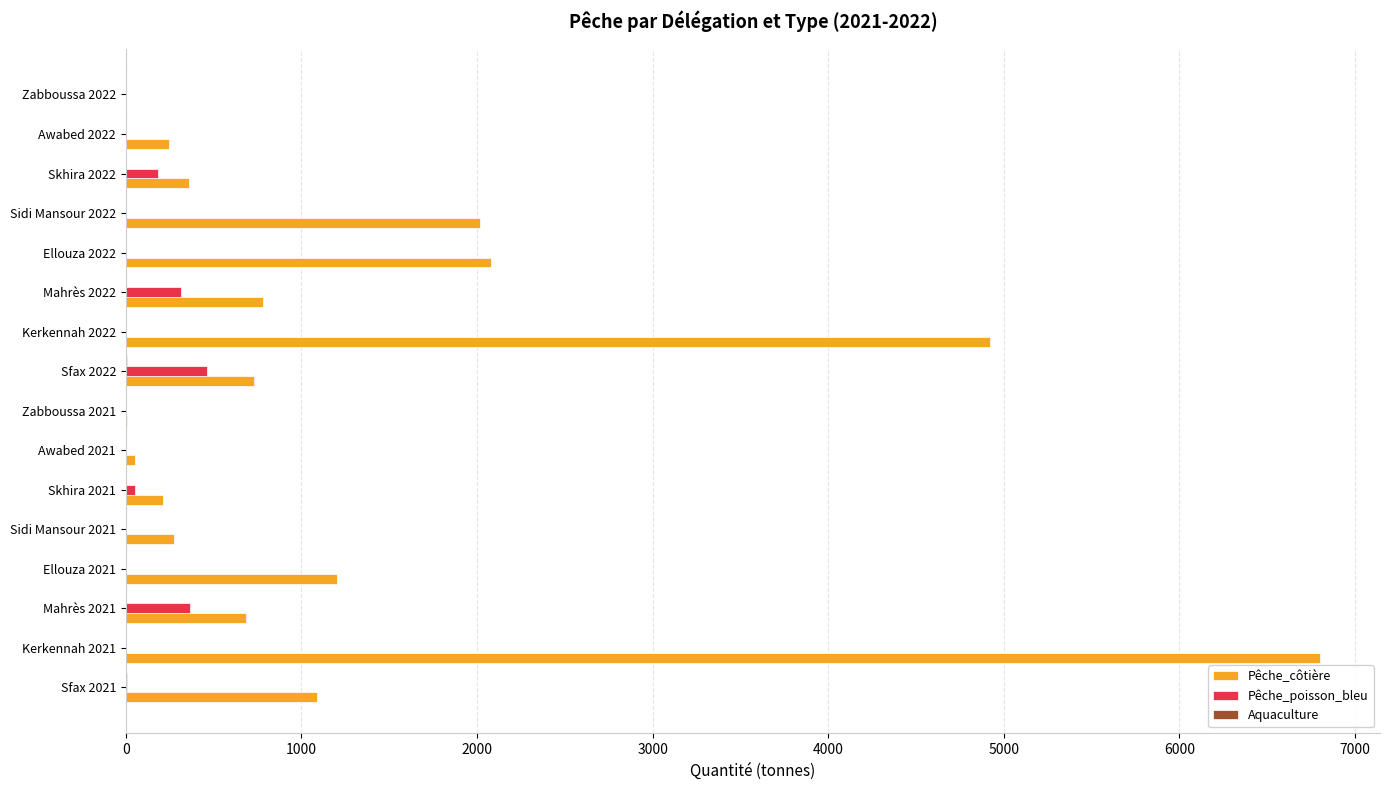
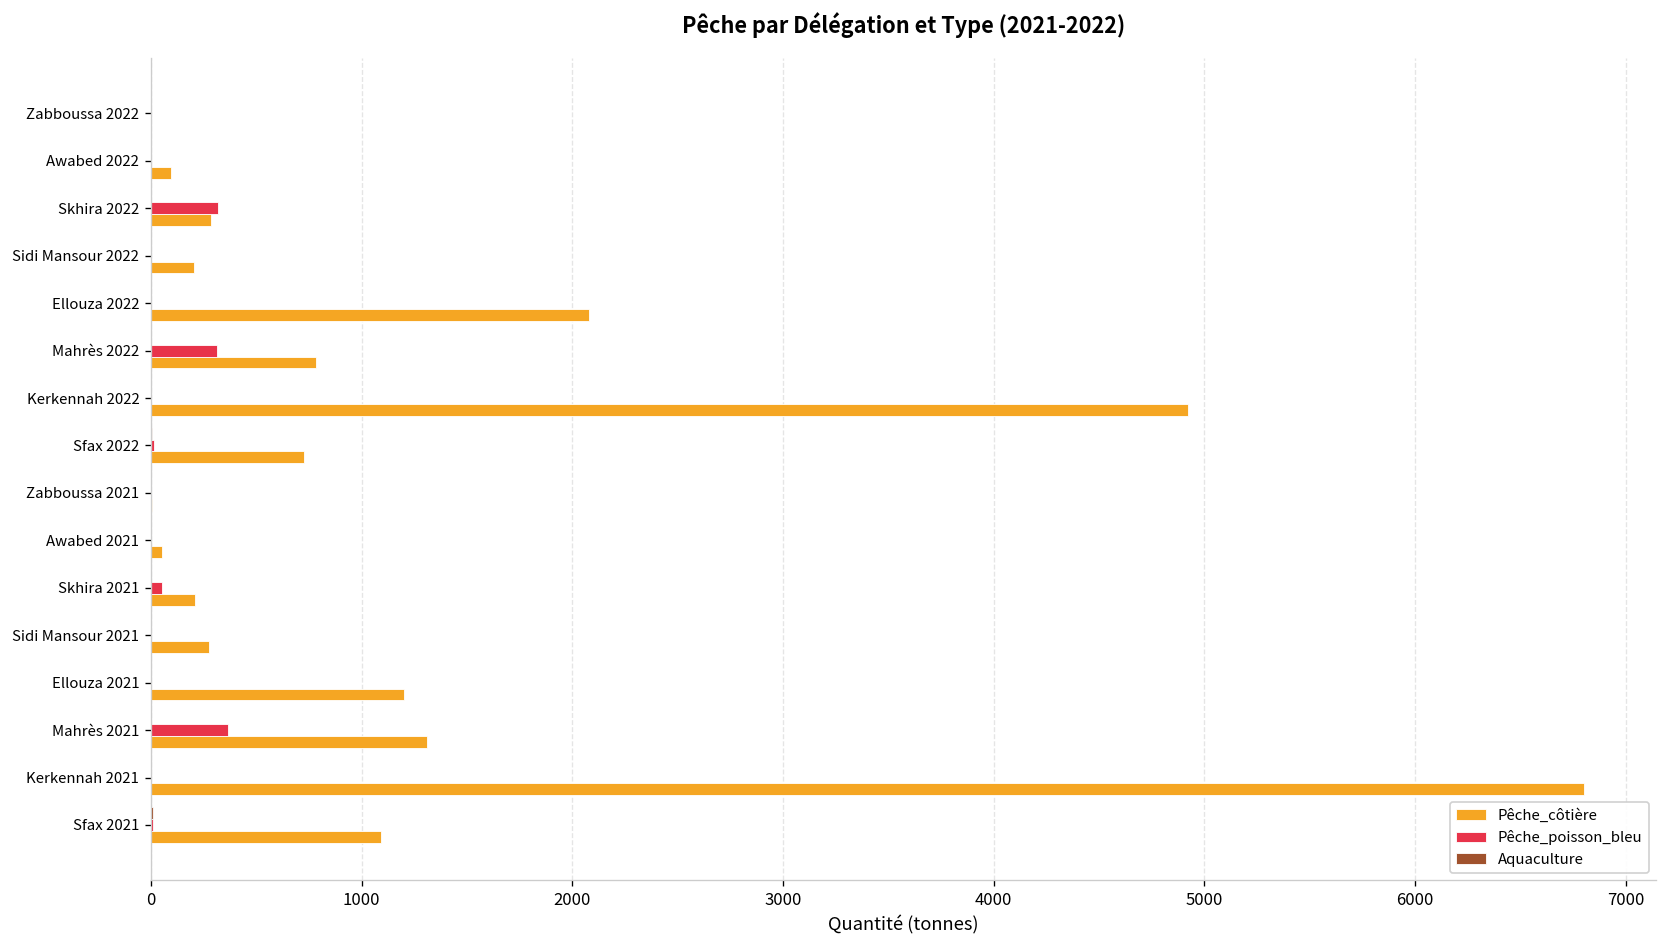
Pêche_côtière, Awabed 2022: 250 -> 100
Pêche_poisson_bleu, Skhira 2022: 180 -> 320
Pêche_côtière, Skhira 2022: 360 -> 290
Pêche_côtière, Sidi Mansour 2022: 2020 -> 200
Pêche_poisson_bleu, Sfax 2022: 460 -> 10
Pêche_côtière, Mahrès 2021: 690 -> 1310
